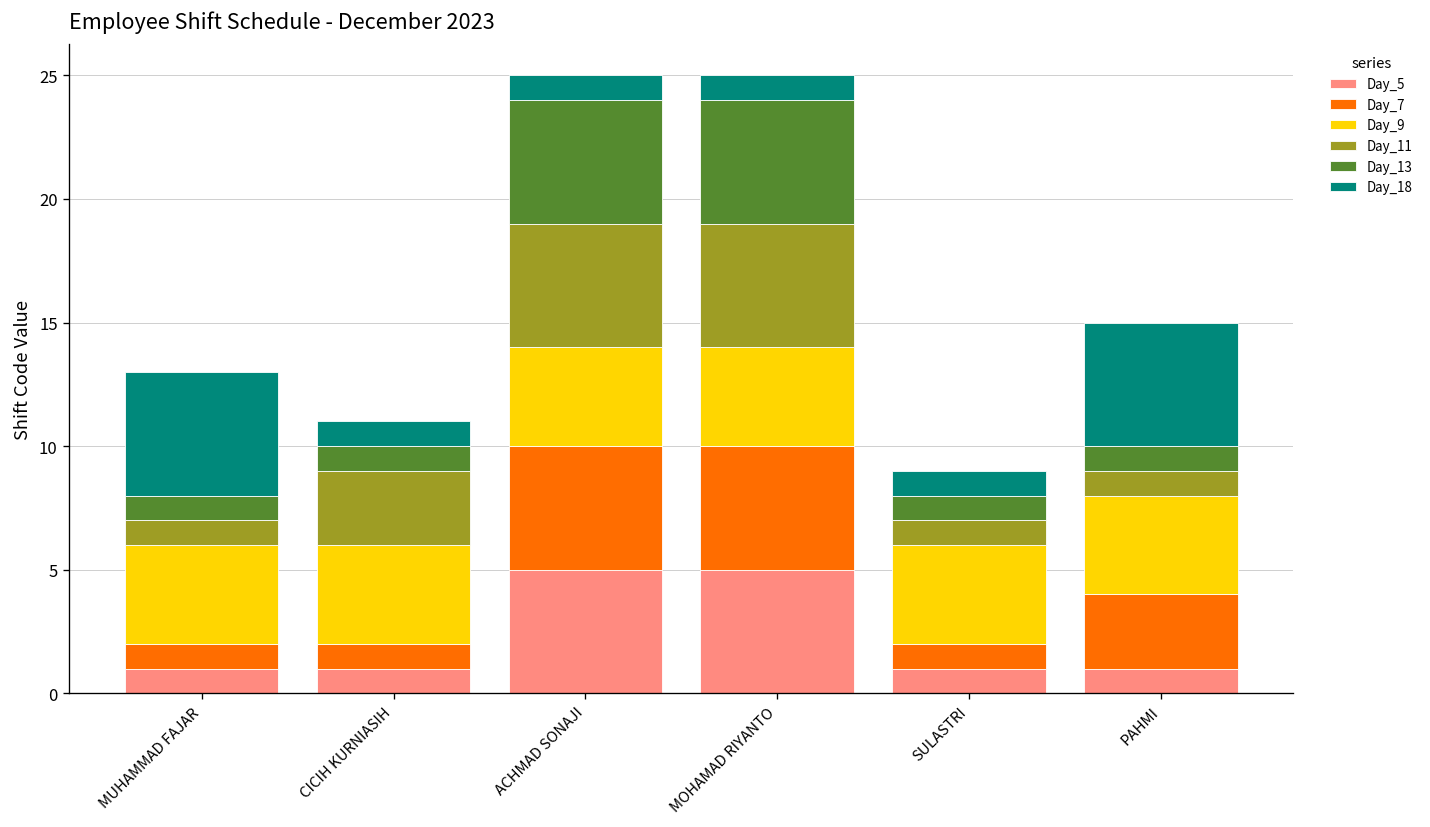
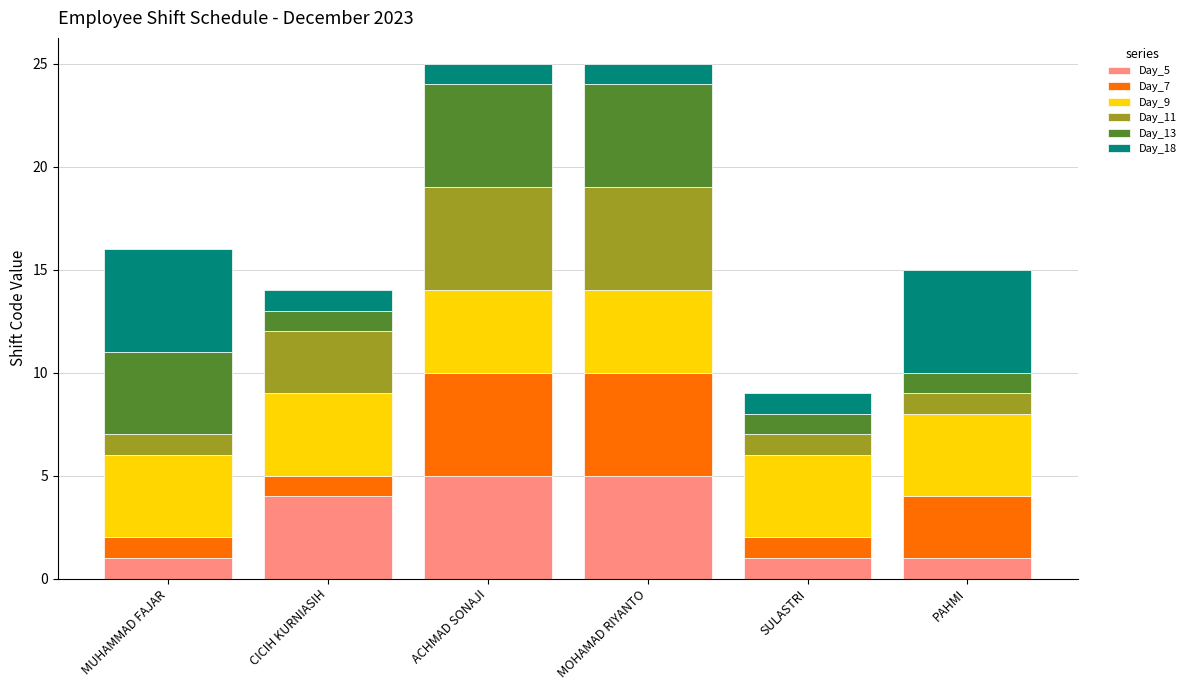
Day_13, MUHAMMAD FAJAR: 1 -> 4
Day_5, CICIH KURNIASIH: 1 -> 4
